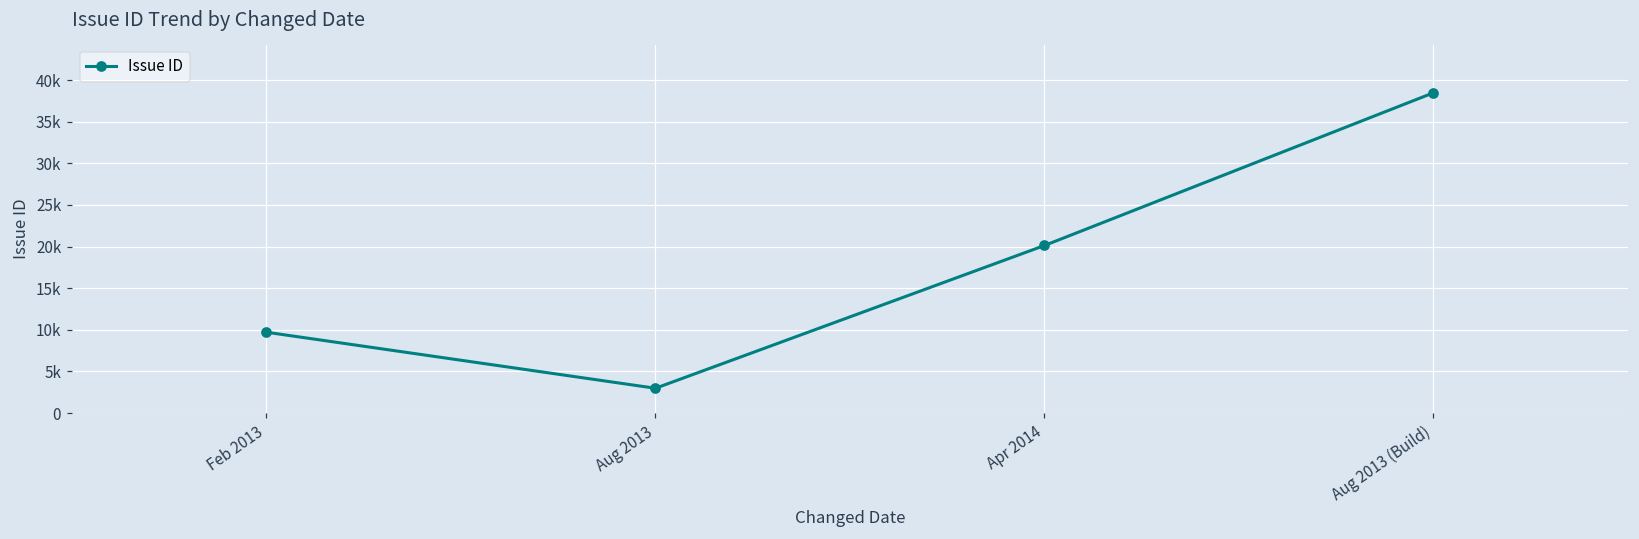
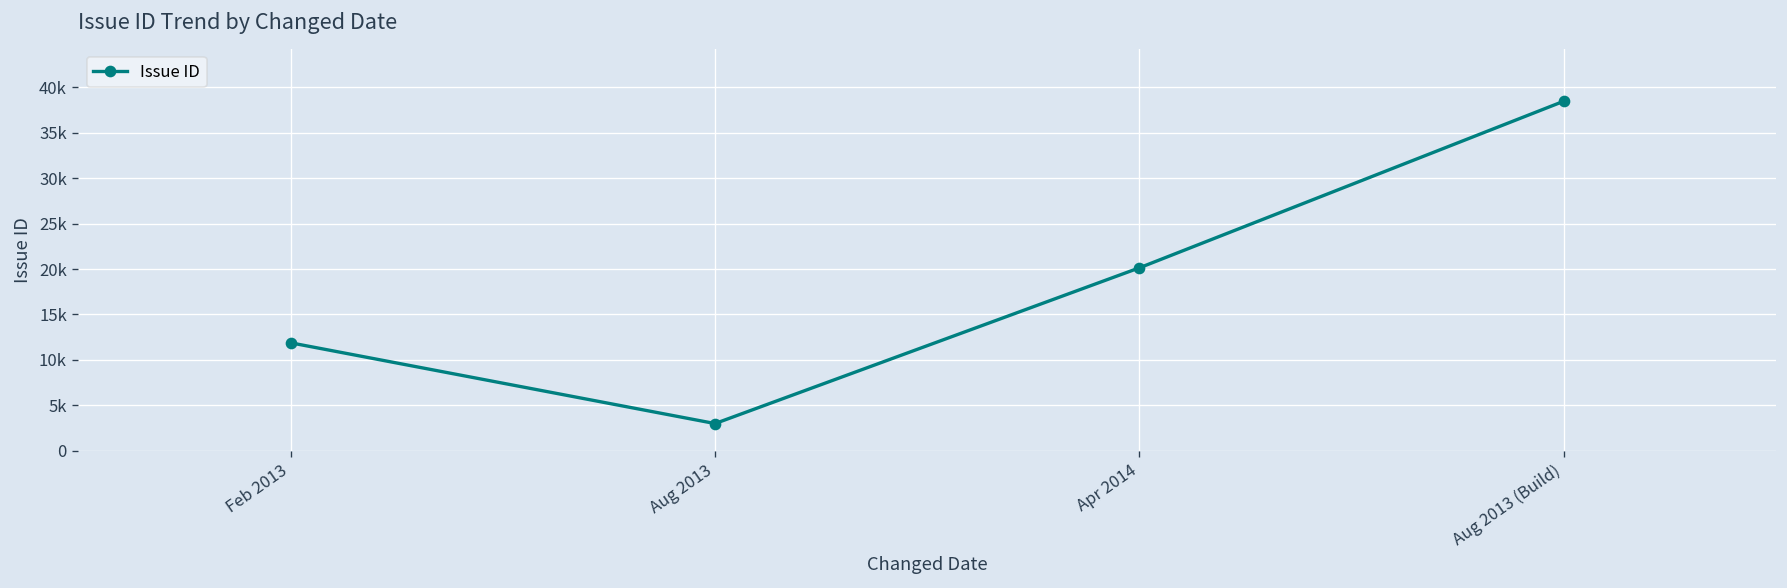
Feb 2013: 10000 -> 12000
